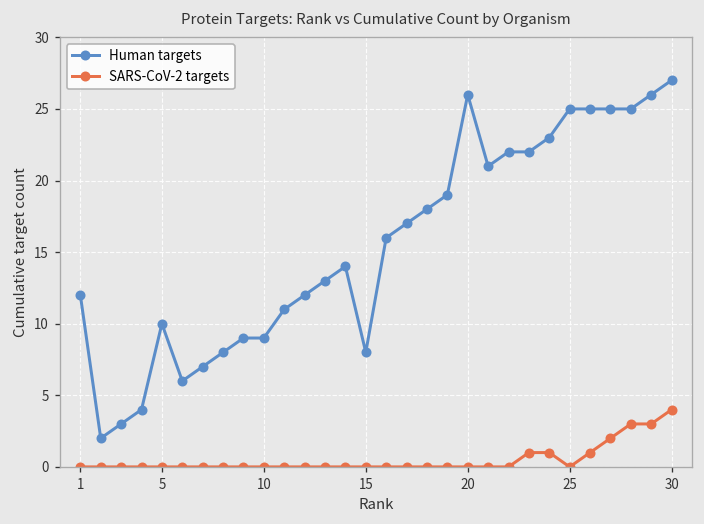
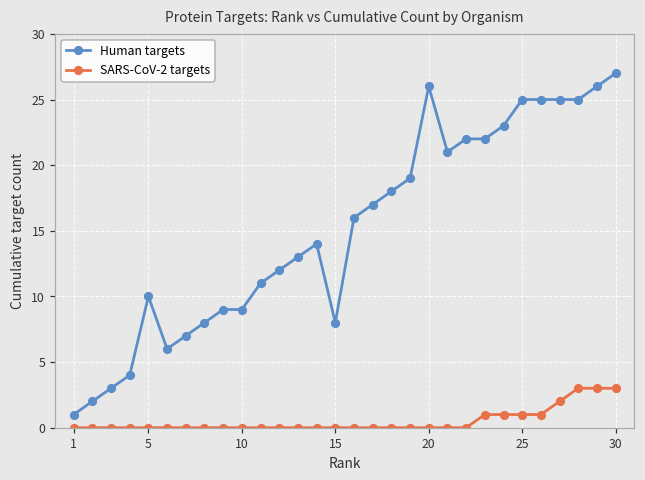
Human targets, 1: 12 -> 1
SARS-CoV-2 targets, 25: 0 -> 1
SARS-CoV-2 targets, 30: 4 -> 3
